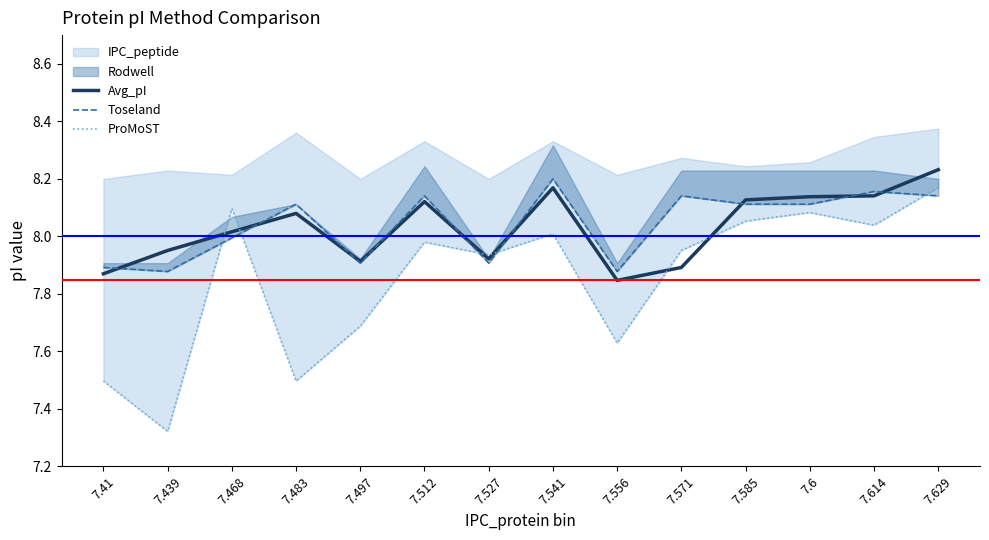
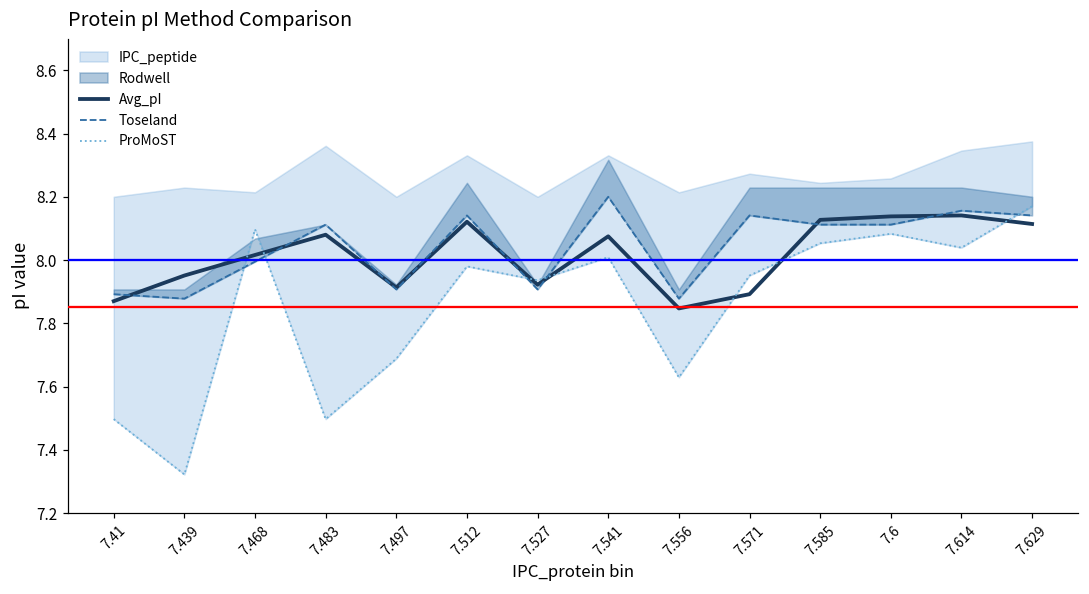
Avg_pI, 7.541: 8.17 -> 8.08
Avg_pI, 7.629: 8.23 -> 8.11
